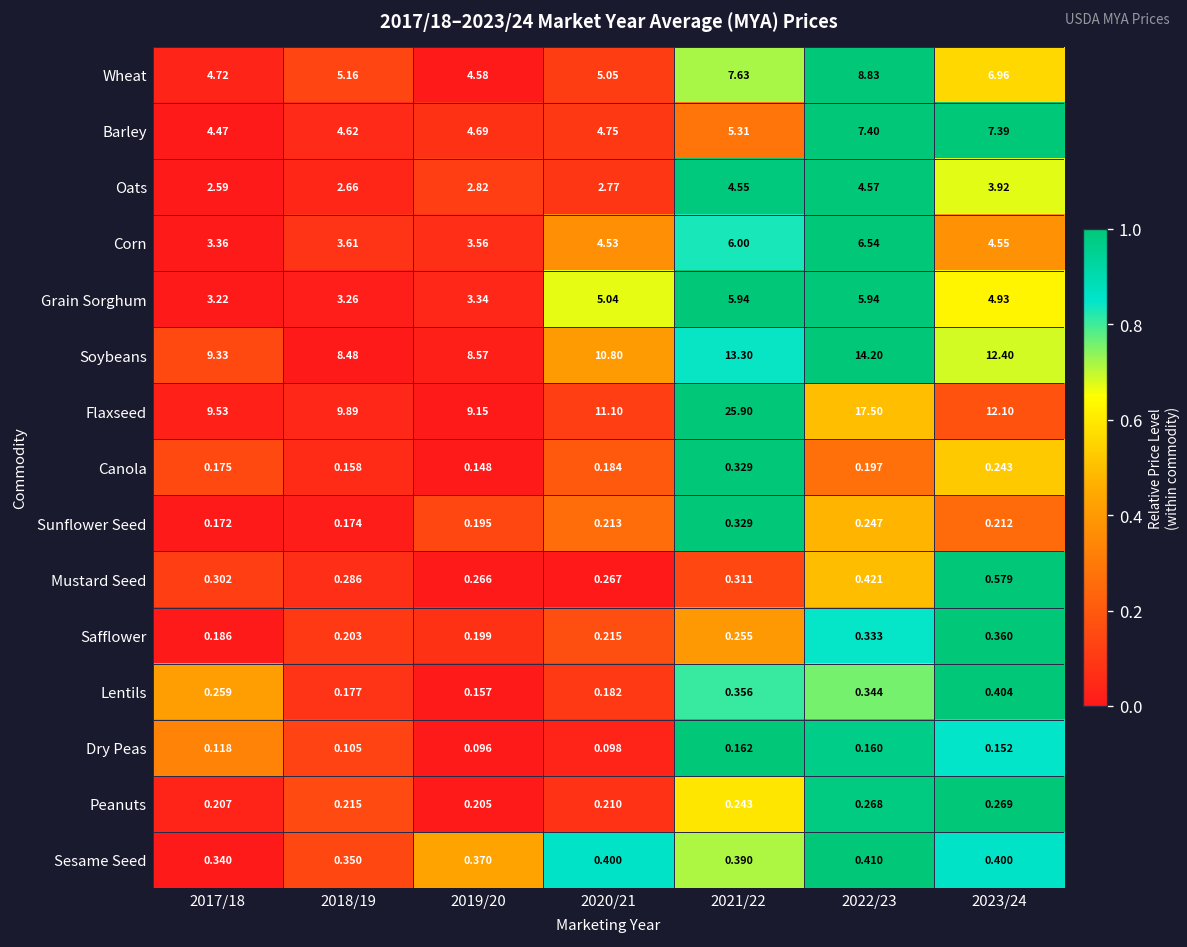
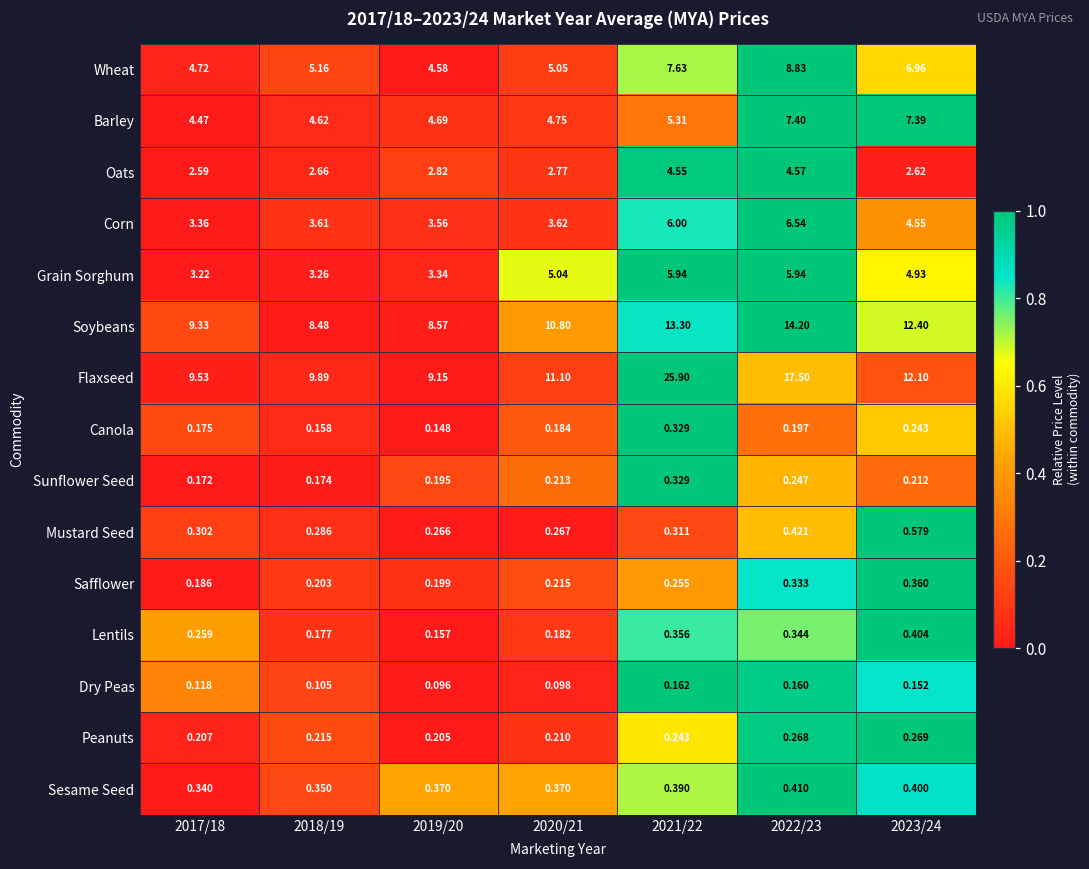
Oats, 2023/24: 3.92 -> 2.62
Corn, 2020/21: 4.53 -> 3.62
Sesame Seed, 2020/21: 0.400 -> 0.370
